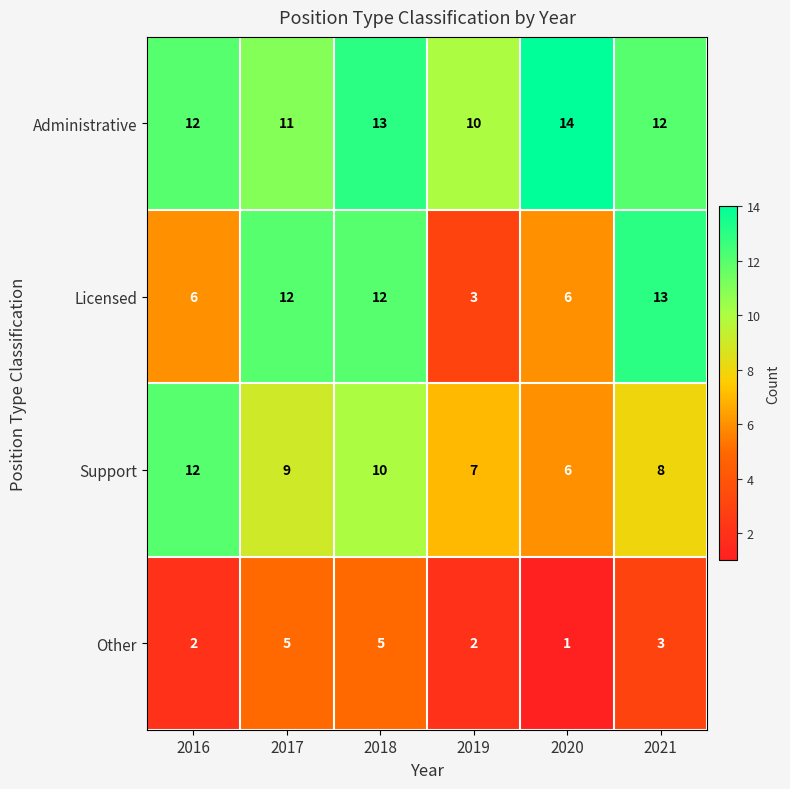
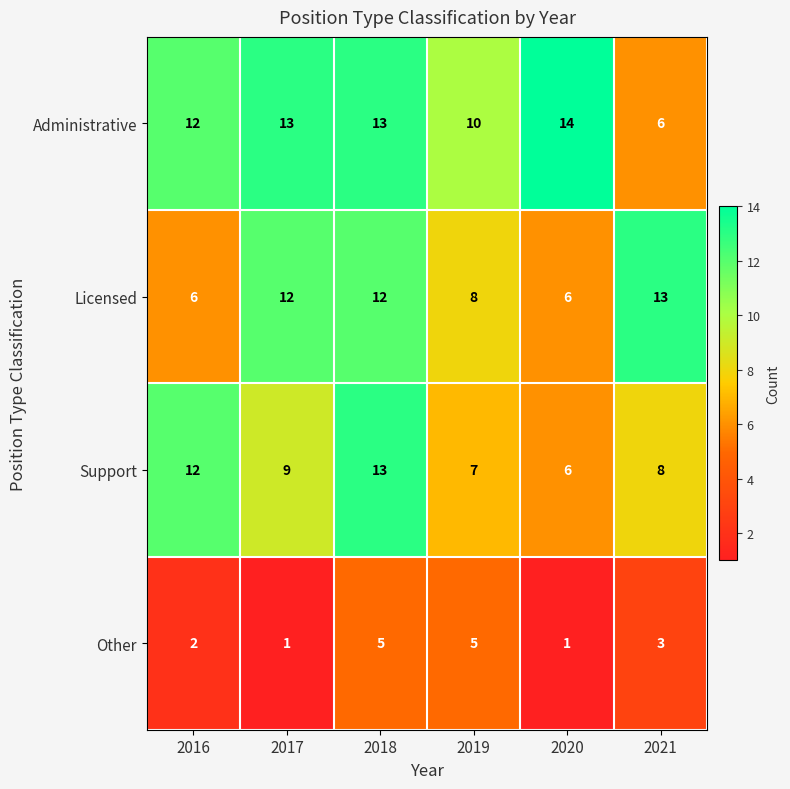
Administrative, 2017: 11 -> 13
Administrative, 2021: 12 -> 6
Licensed, 2019: 3 -> 8
Support, 2018: 10 -> 13
Other, 2017: 5 -> 1
Other, 2019: 2 -> 5
